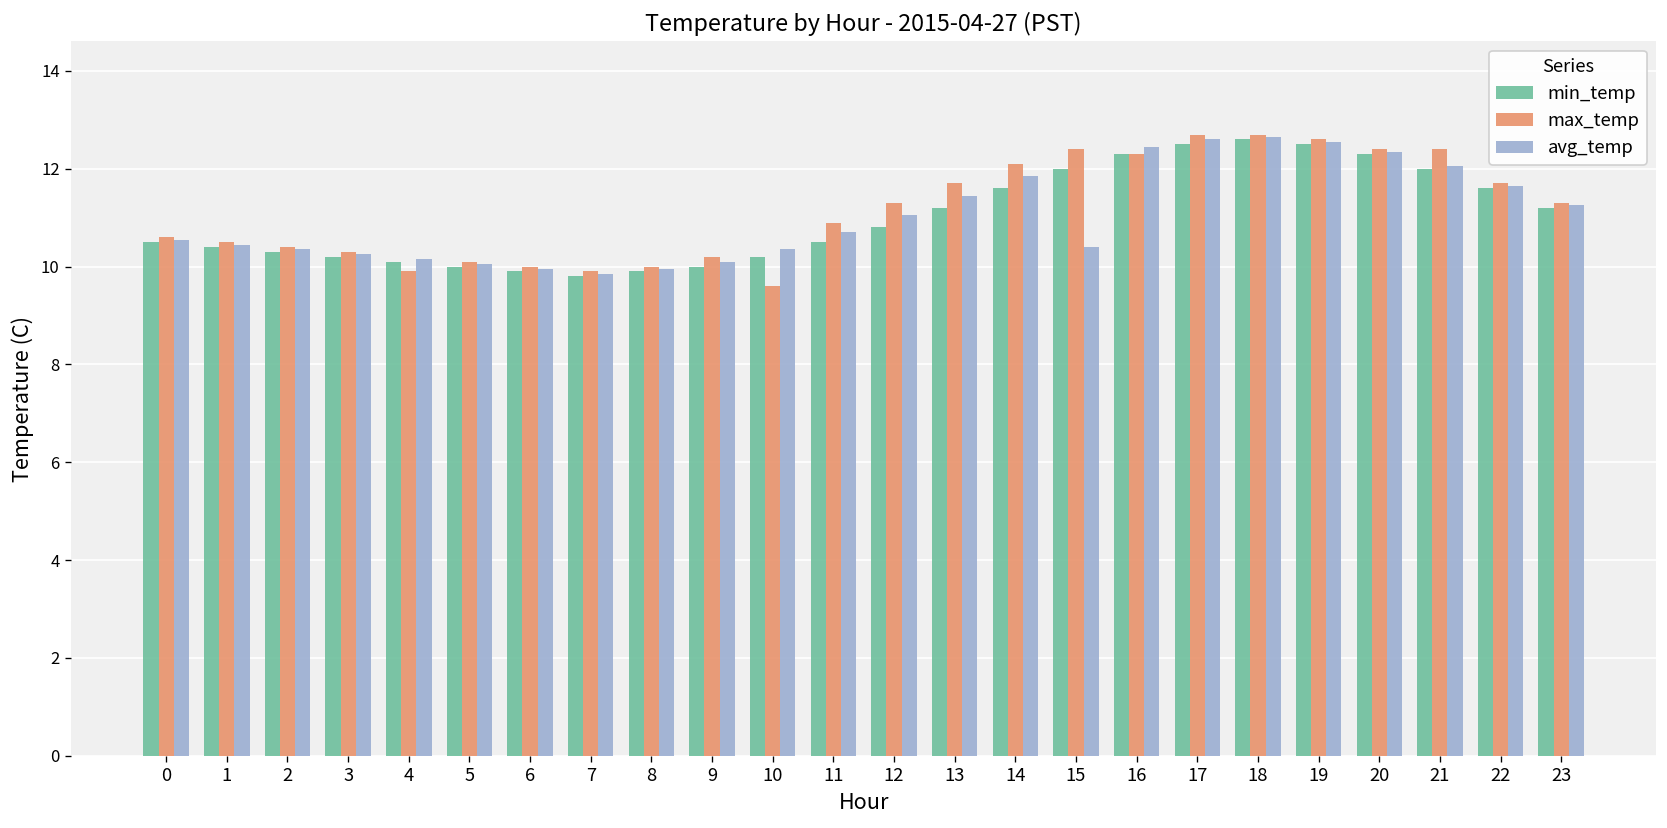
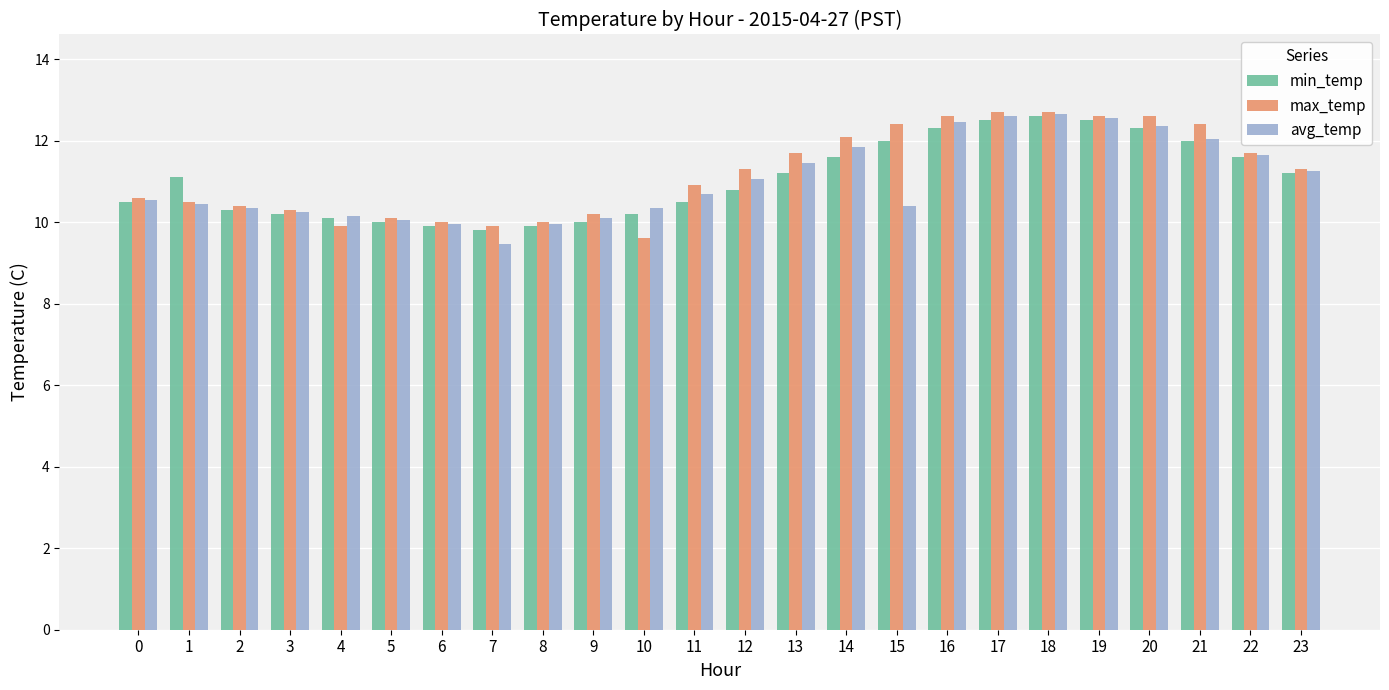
min_temp, 1: 10.4 -> 11.1
avg_temp, 7: 9.9 -> 9.5
max_temp, 16: 12.3 -> 12.6
max_temp, 20: 12.4 -> 12.6
